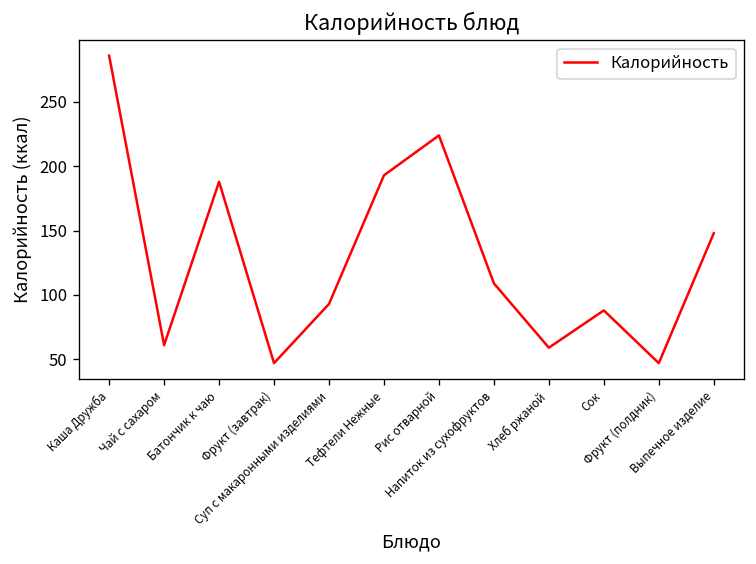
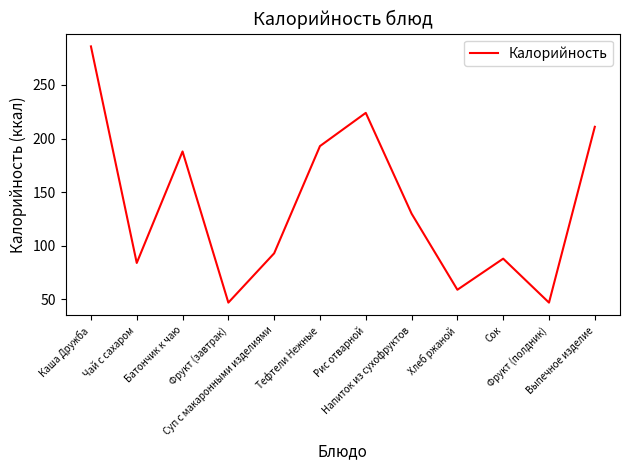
Чай с сахаром: 61 -> 84
Напиток из сухофруктов: 109 -> 130
Выпечное изделие: 148 -> 211
